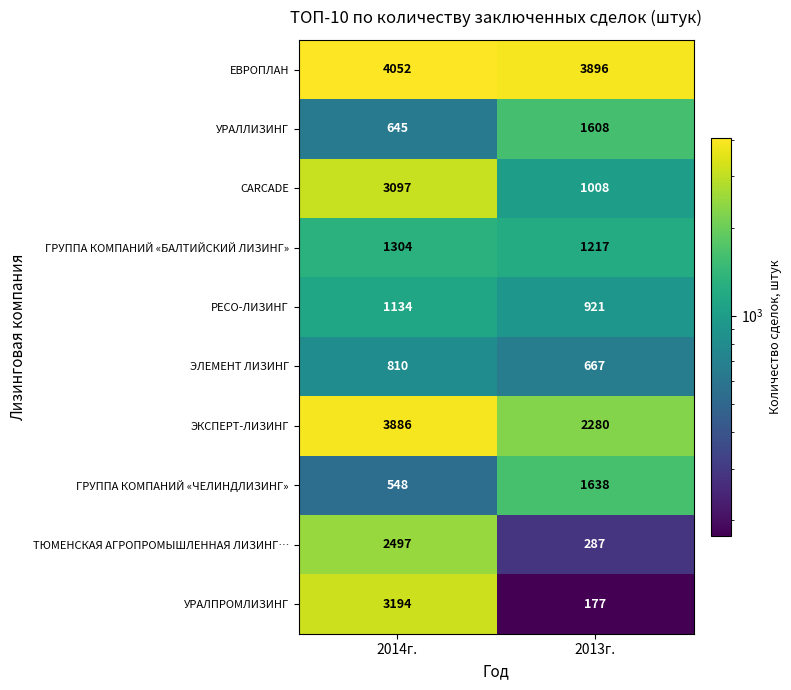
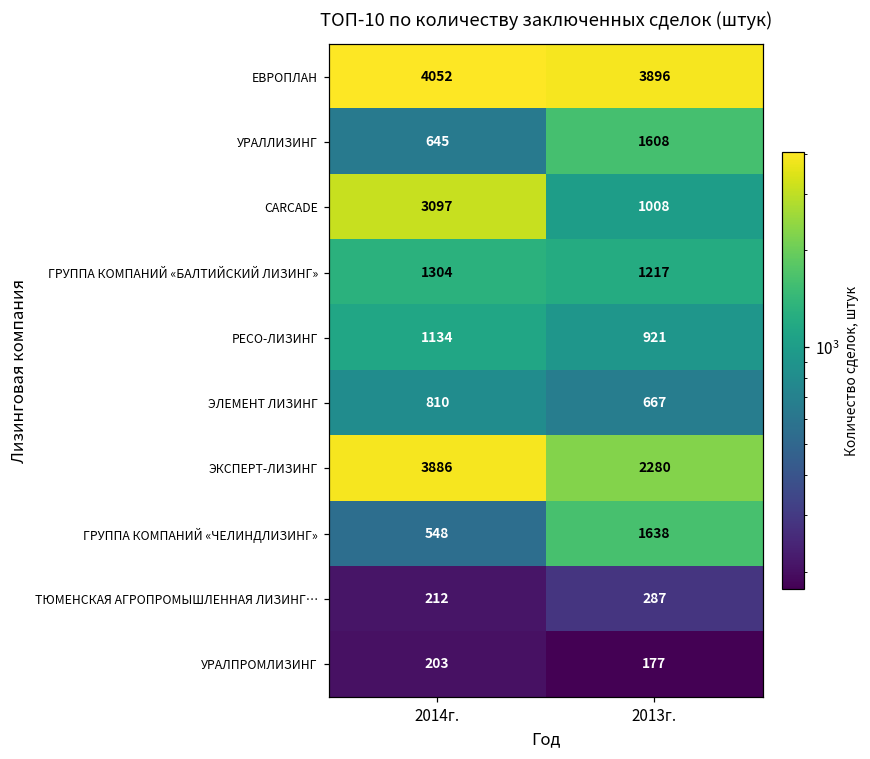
ТЮМЕНСКАЯ АГРОПРОМЫШЛЕННАЯ ЛИЗИНГ…, 2014г.: 2497 -> 212
УРАЛПРОМЛИЗИНГ, 2014г.: 3194 -> 203
